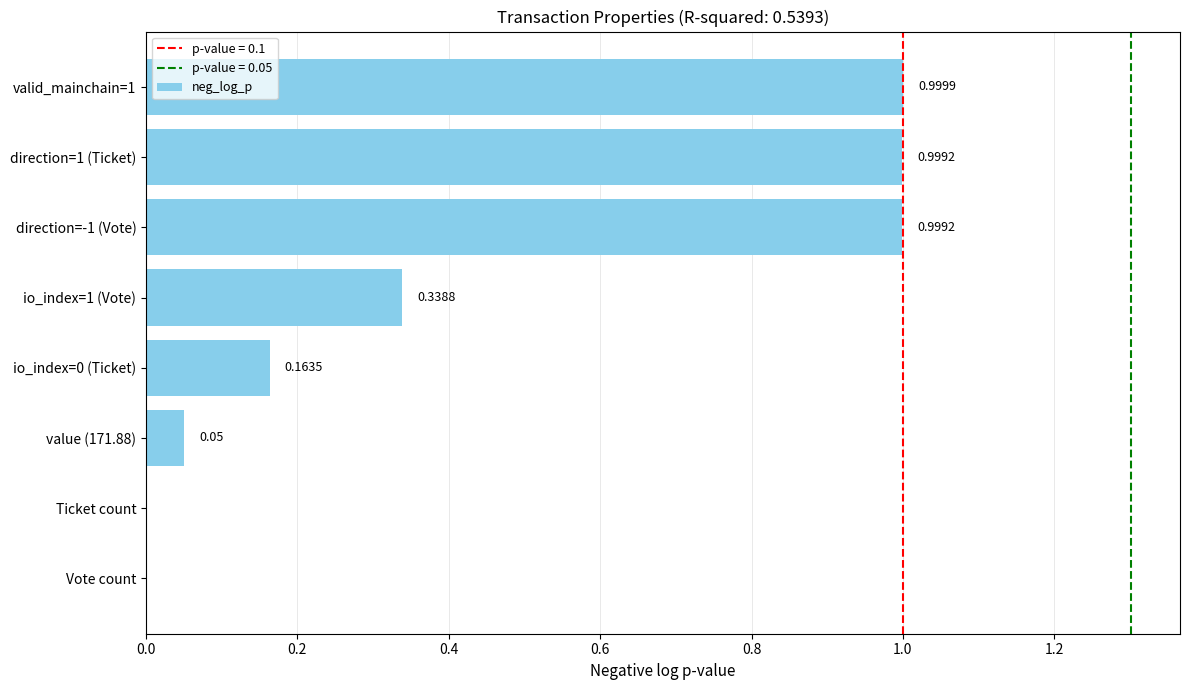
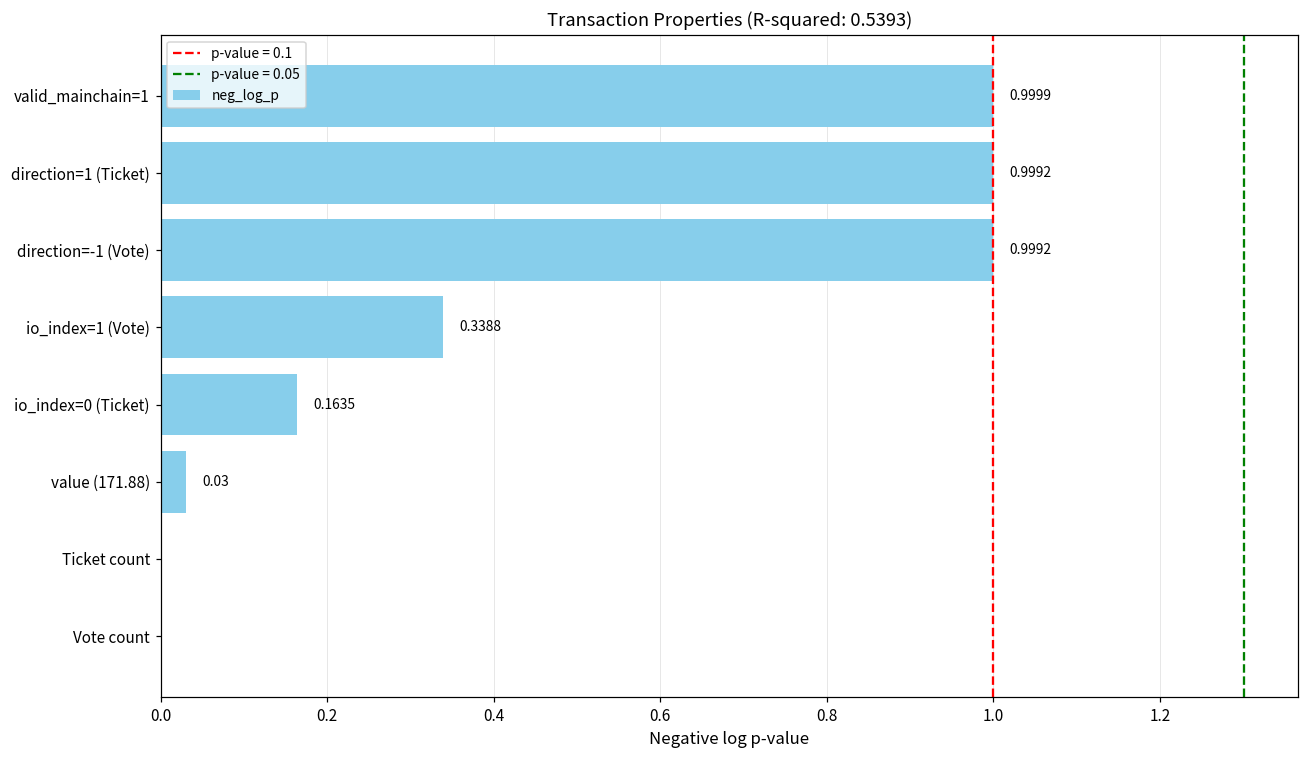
value (171.88): 0.05 -> 0.03
